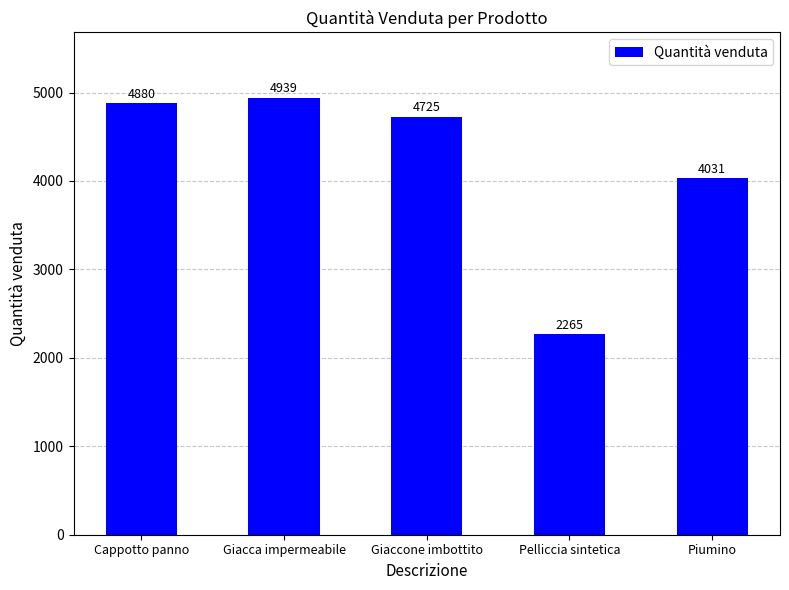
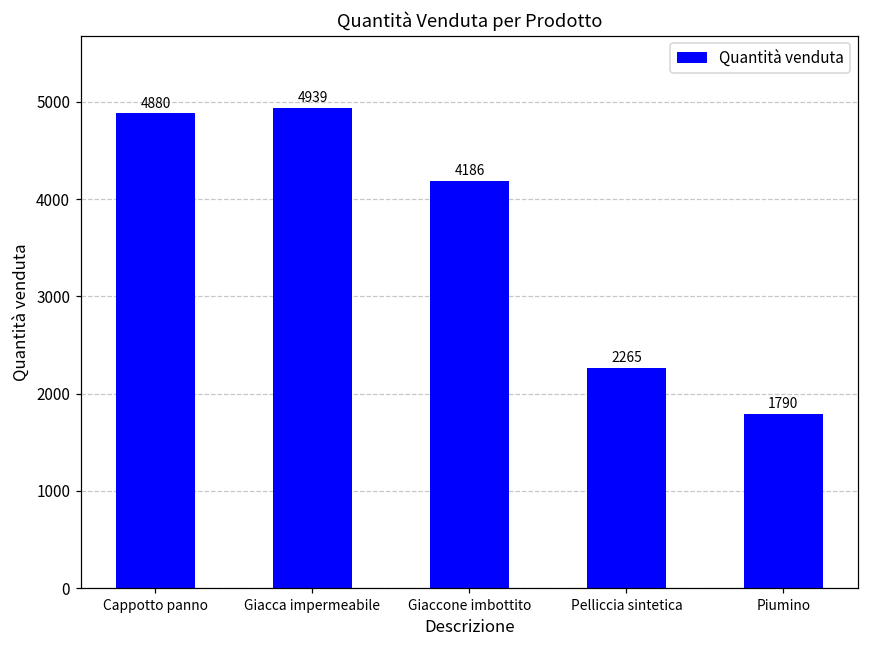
Giaccone imbottito: 4725 -> 4186
Piumino: 4031 -> 1790
